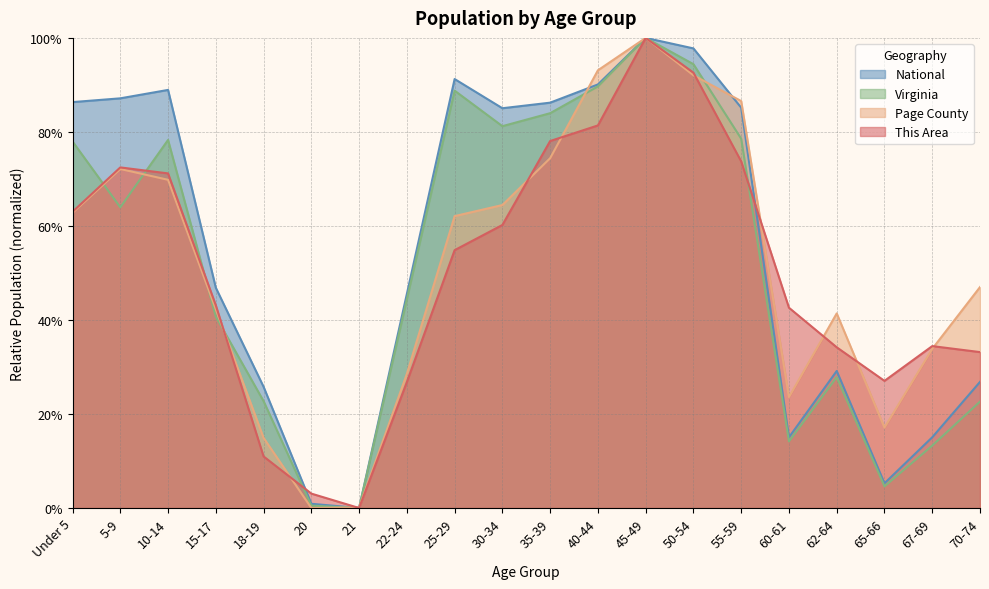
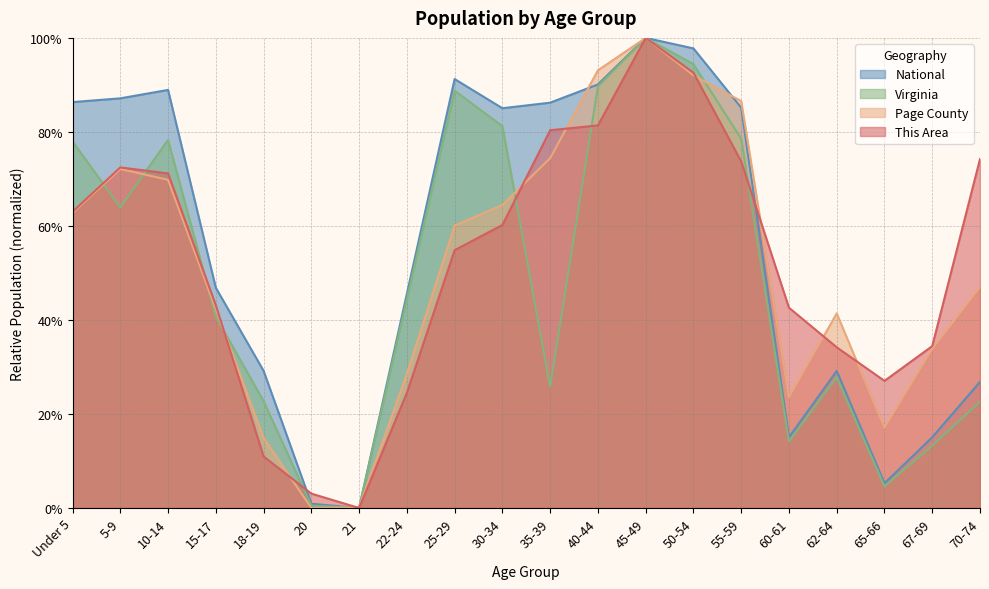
National, 18-19: 26% -> 29%
This Area, 22-24: 27% -> 24%
Page County, 25-29: 62% -> 60%
Virginia, 35-39: 84% -> 26%
This Area, 35-39: 78% -> 80%
This Area, 70-74: 33% -> 74%
